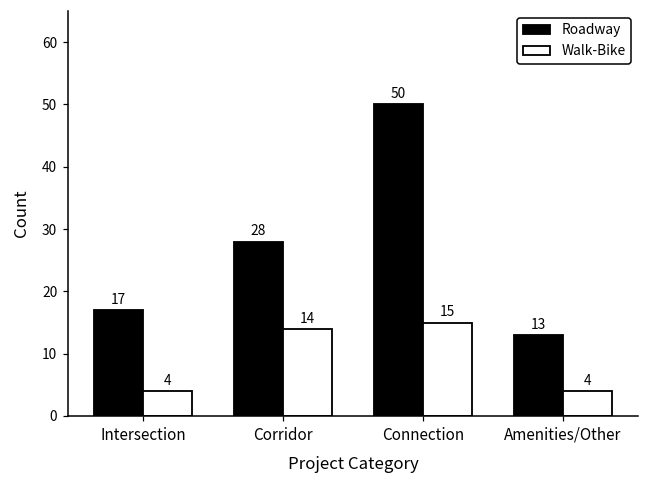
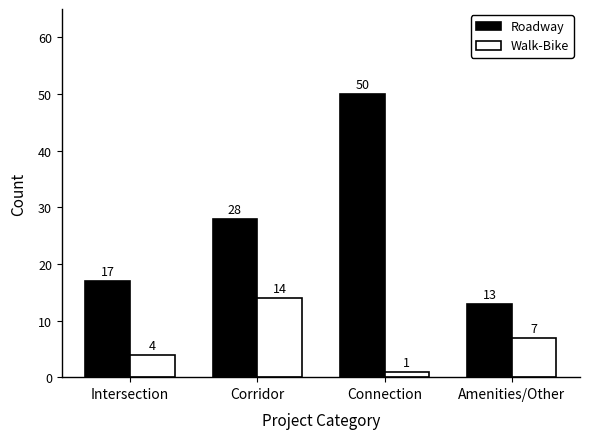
Walk-Bike, Connection: 15 -> 1
Walk-Bike, Amenities/Other: 4 -> 7
